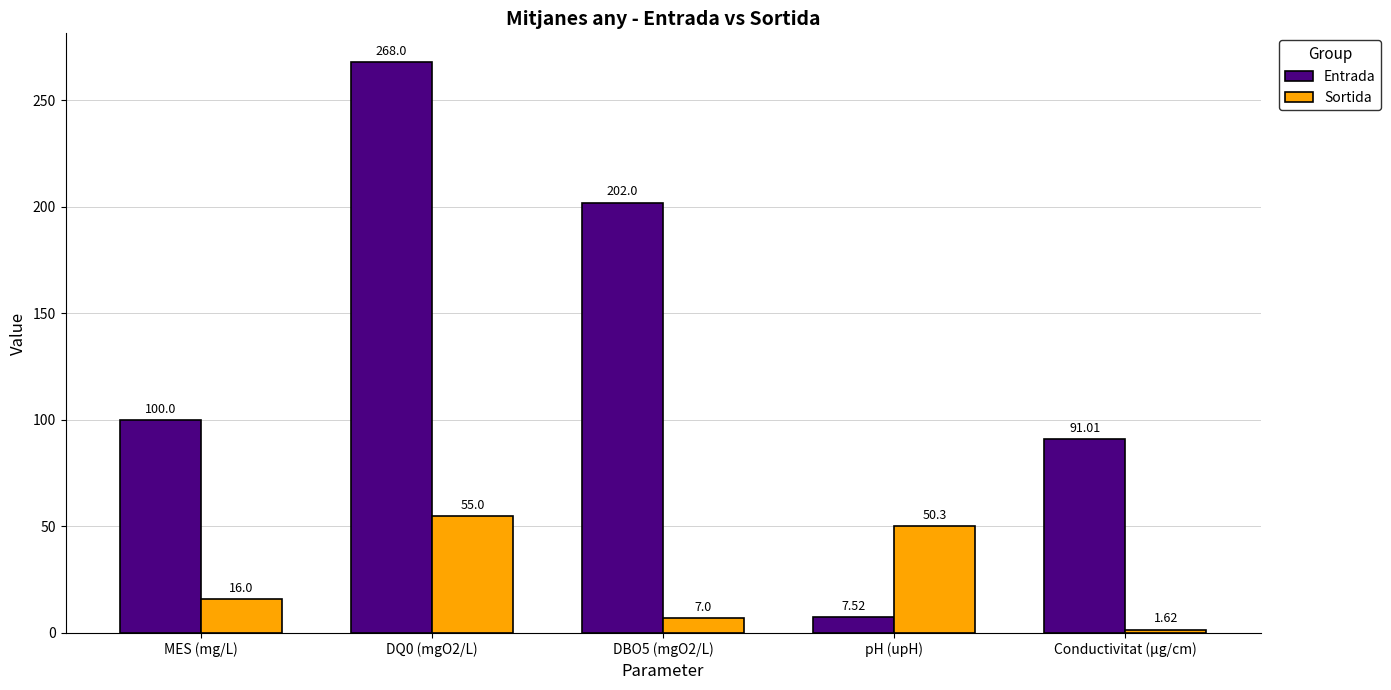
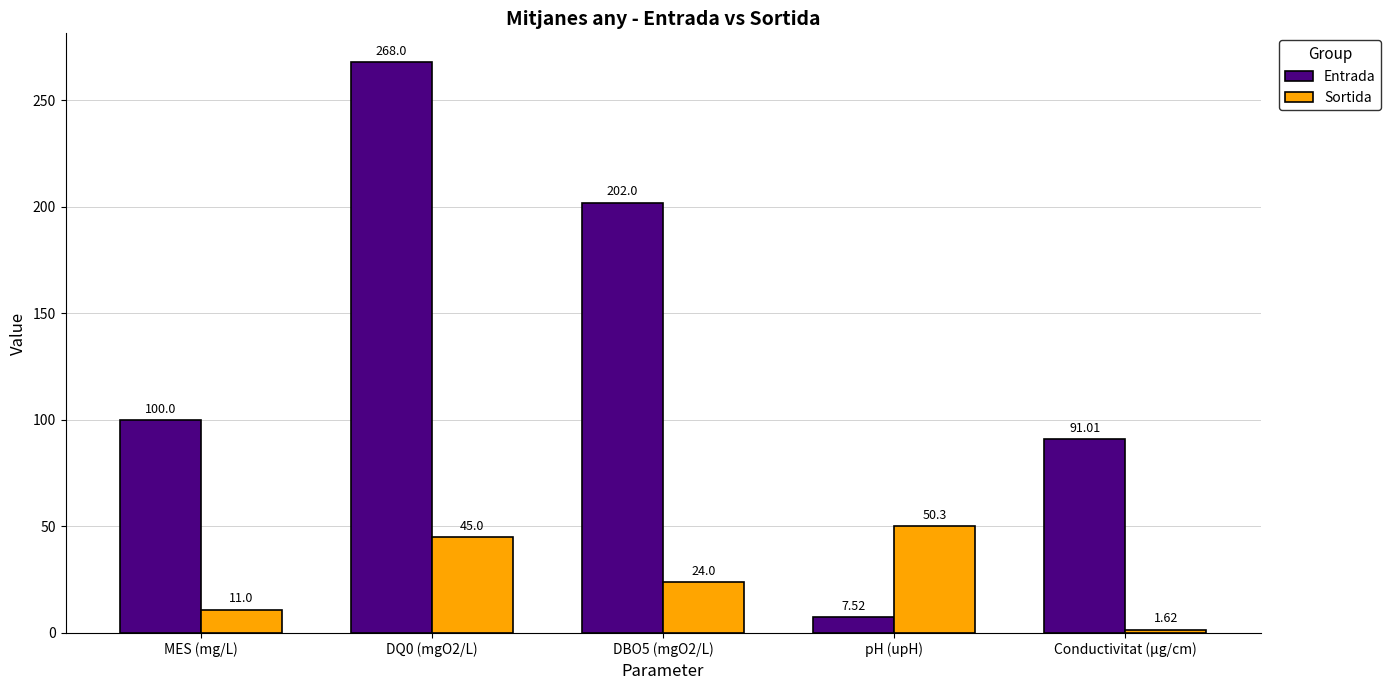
Sortida, MES (mg/L): 16.0 -> 11.0
Sortida, DQ0 (mgO2/L): 55.0 -> 45.0
Sortida, DBO5 (mgO2/L): 7.0 -> 24.0
